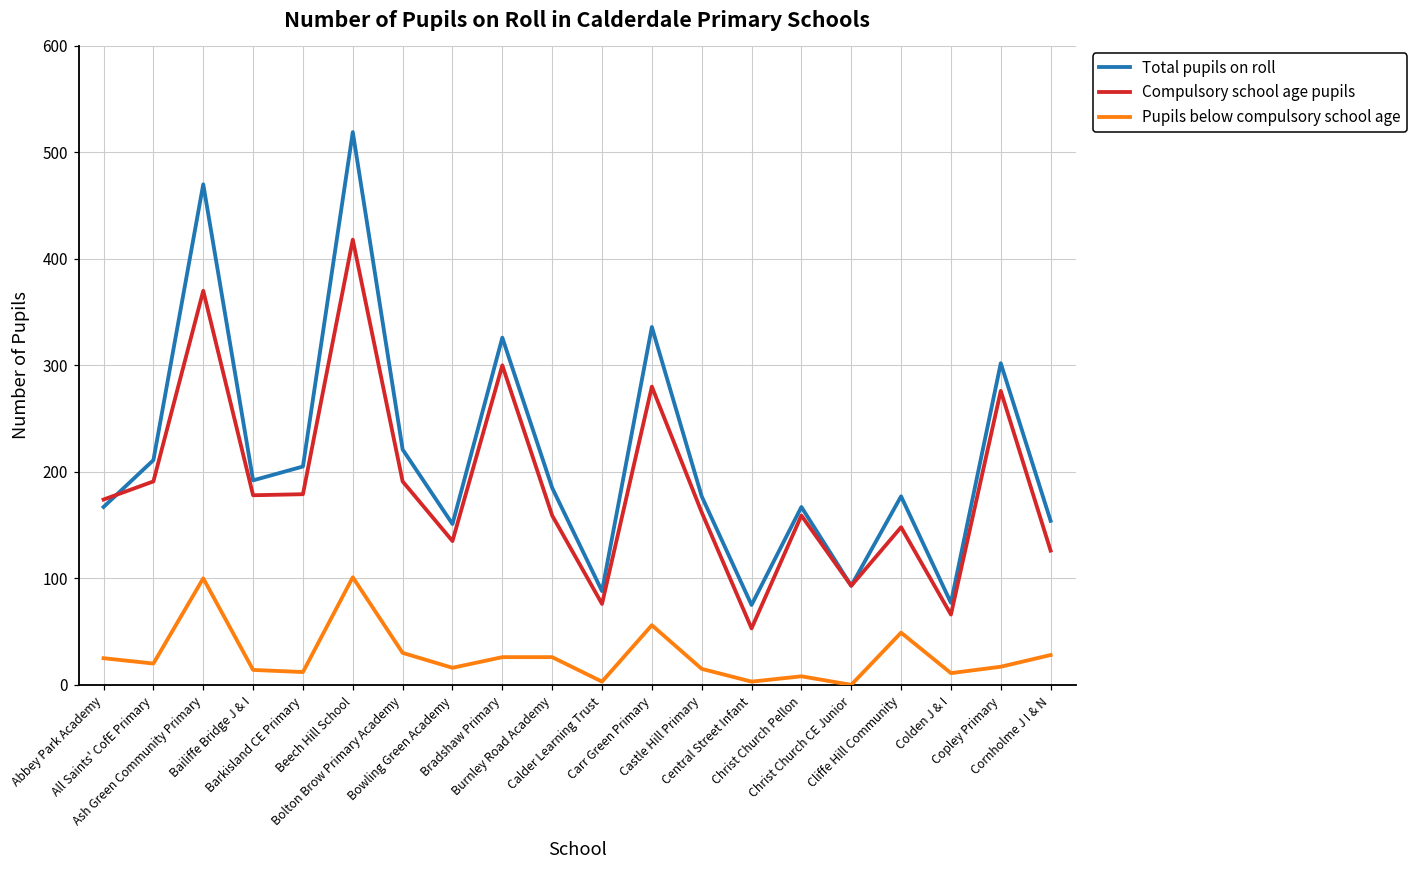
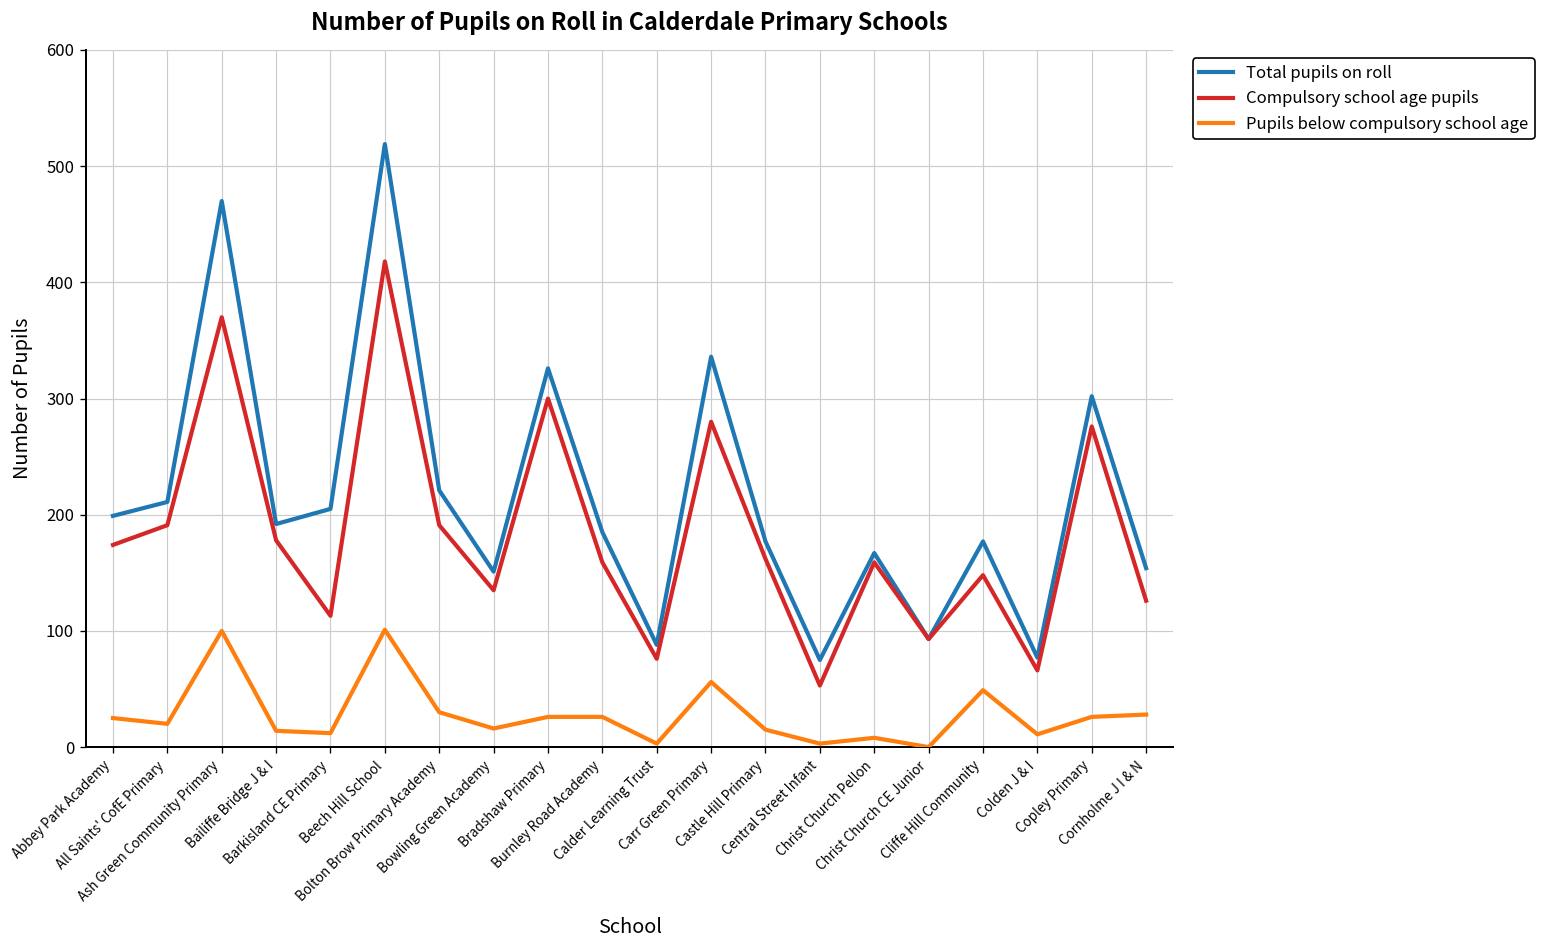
Total pupils on roll, Abbey Park Academy: 170 -> 200
Compulsory school age pupils, Barkisland CE Primary: 180 -> 110
Pupils below compulsory school age, Copley Primary: 20 -> 30
